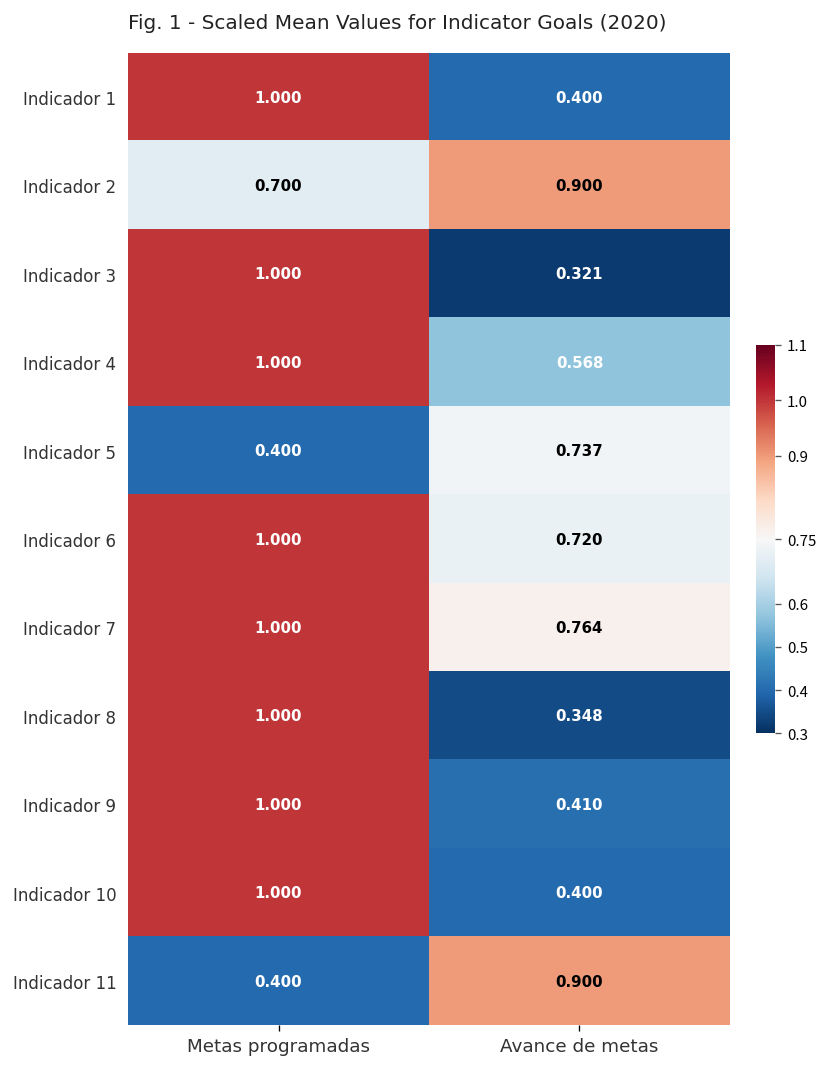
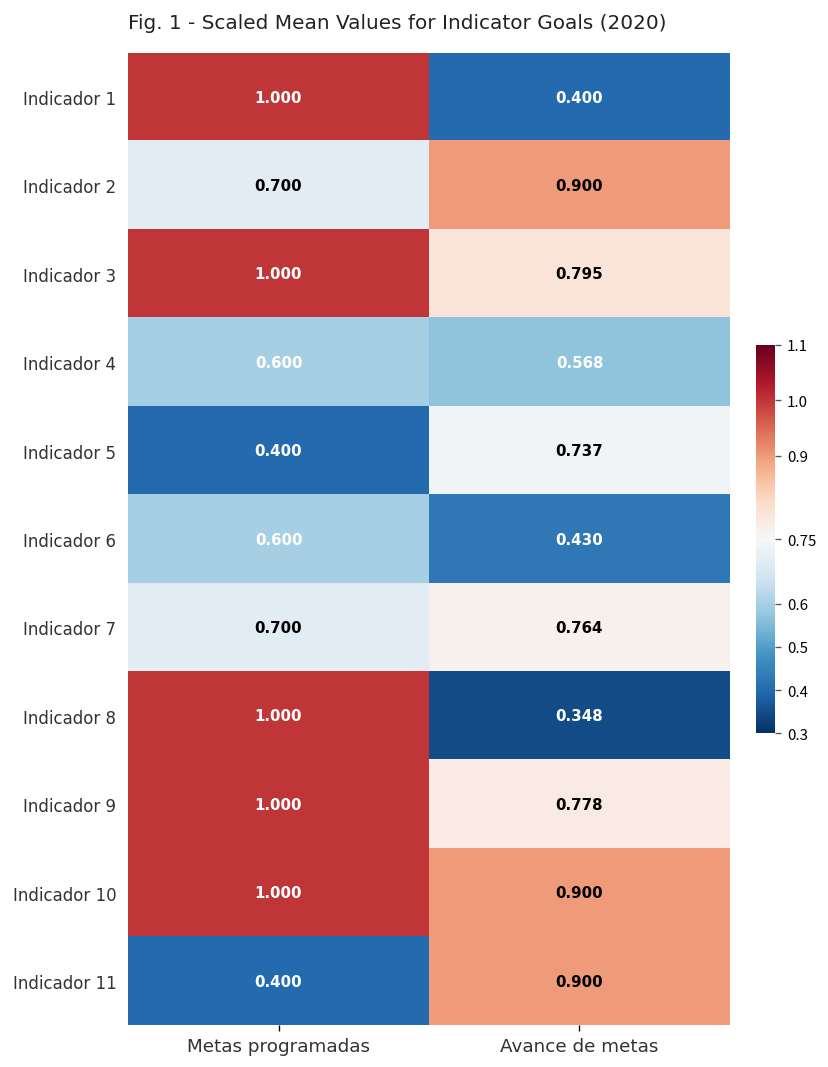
Indicador 3, Avance de metas: 0.321 -> 0.795
Indicador 4, Metas programadas: 1.000 -> 0.600
Indicador 6, Metas programadas: 1.000 -> 0.600
Indicador 6, Avance de metas: 0.720 -> 0.430
Indicador 7, Metas programadas: 1.000 -> 0.700
Indicador 9, Avance de metas: 0.410 -> 0.778
Indicador 10, Avance de metas: 0.400 -> 0.900
